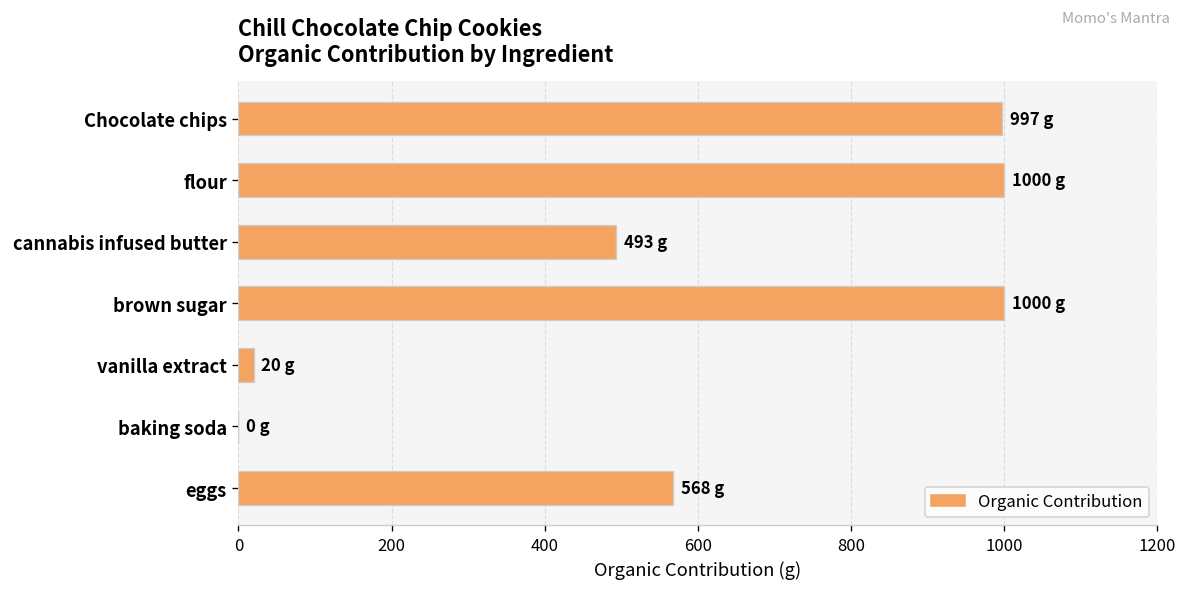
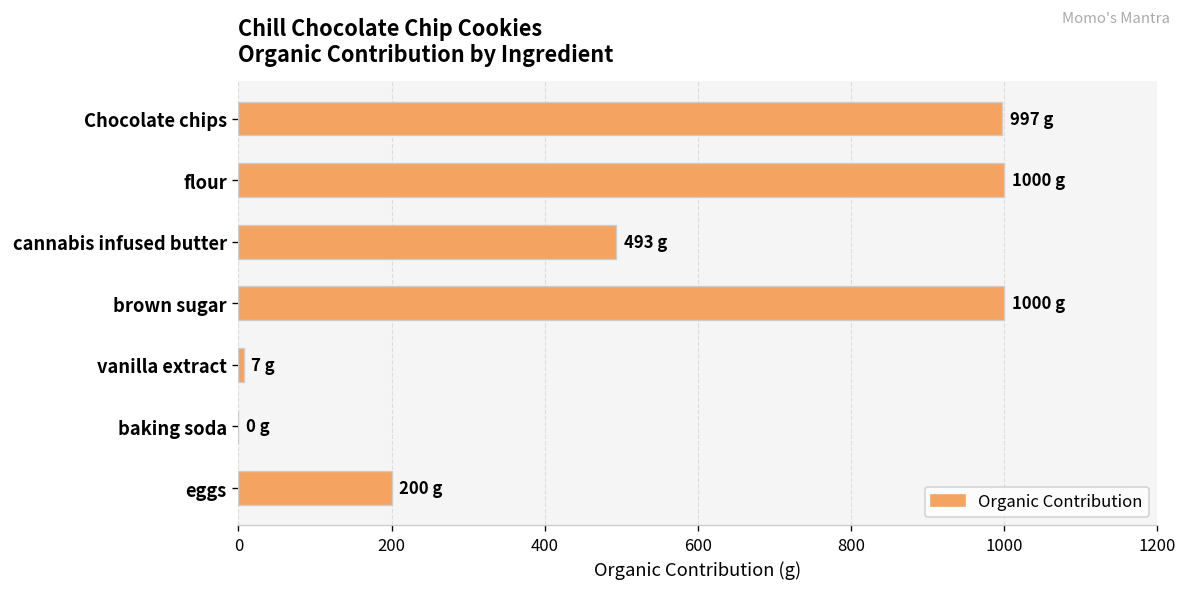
vanilla extract: 20 -> 7
eggs: 568 -> 200
